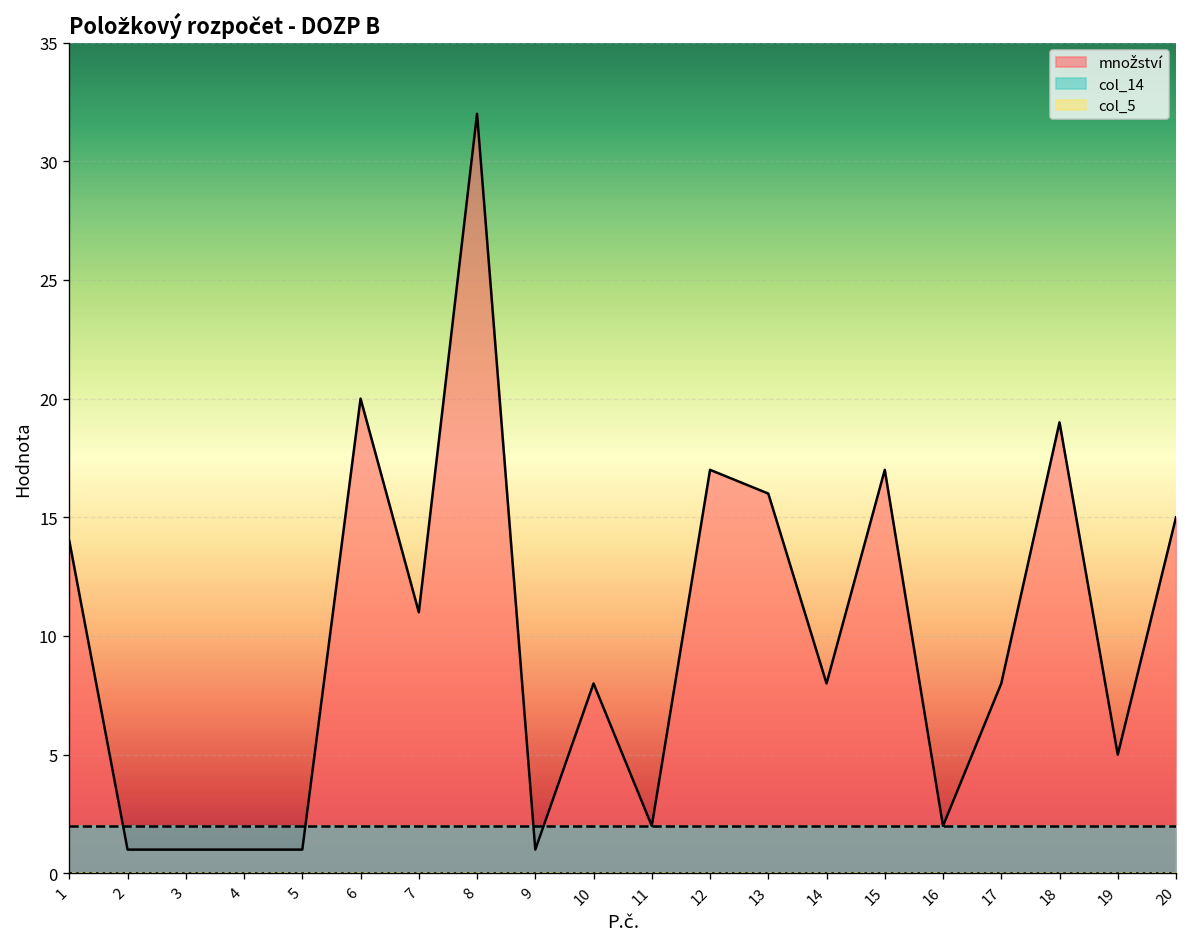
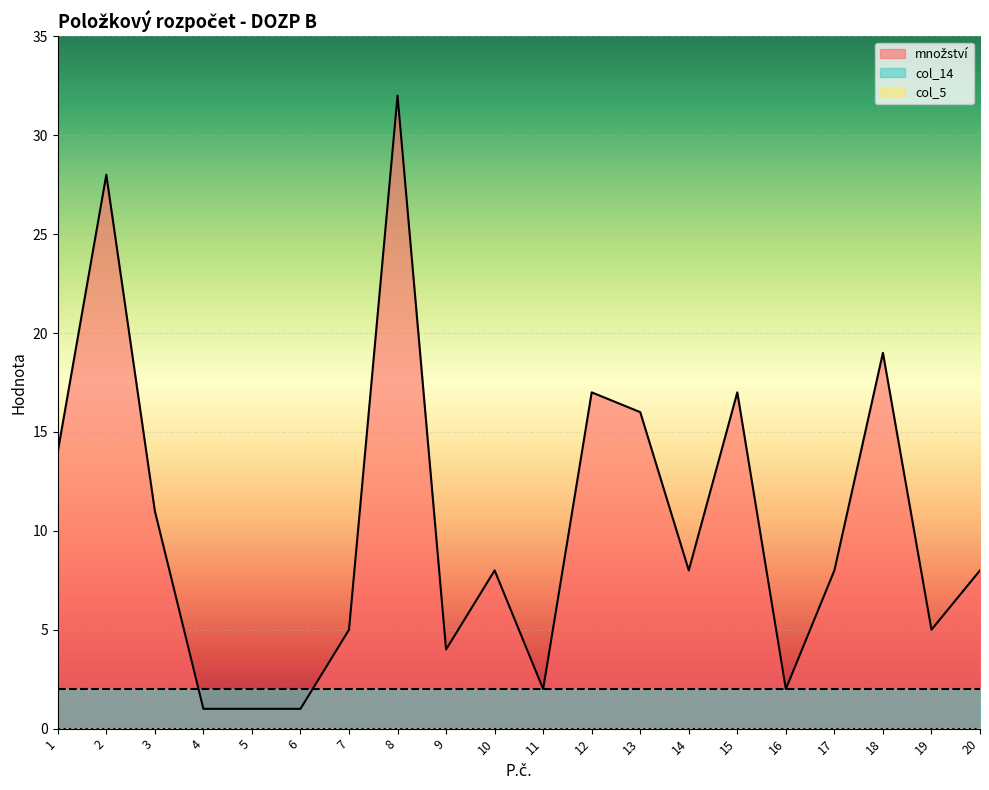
množství, 2: 1 -> 28
množství, 3: 1 -> 11
množství, 6: 20 -> 1
množství, 7: 11 -> 5
množství, 9: 1 -> 4
množství, 20: 15 -> 8
